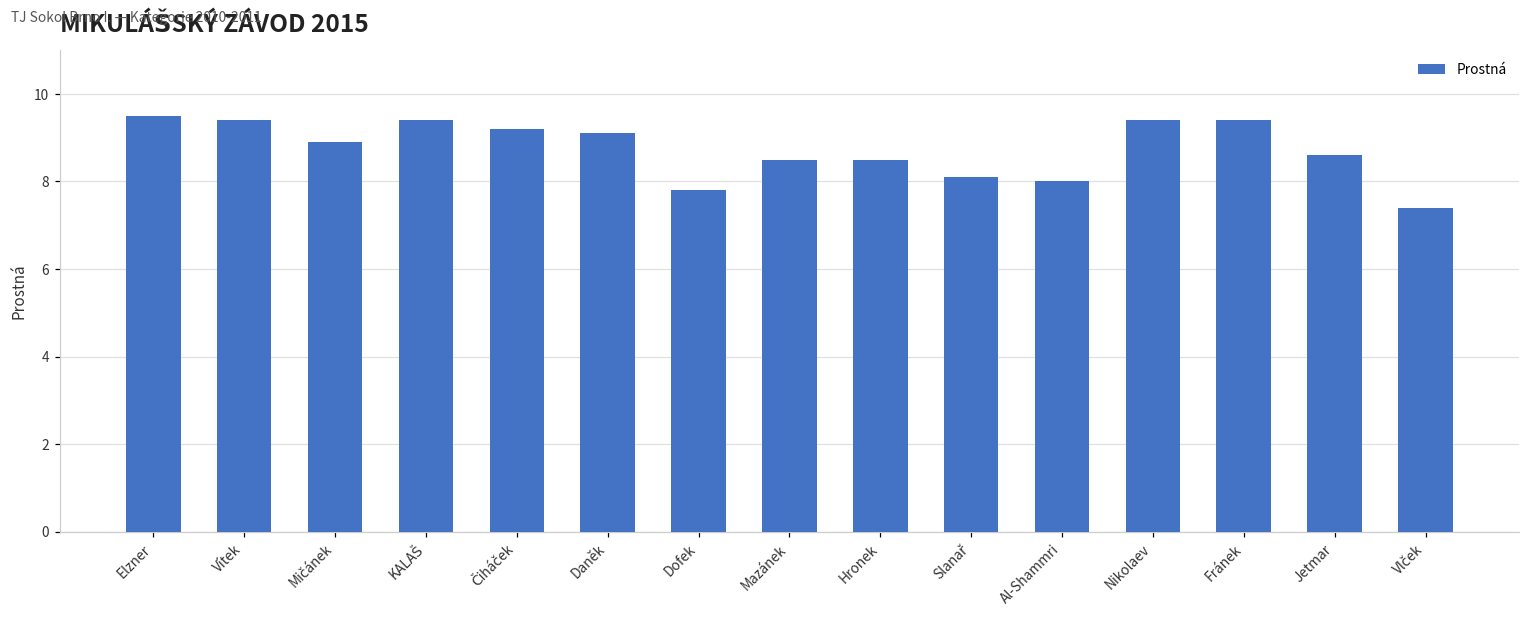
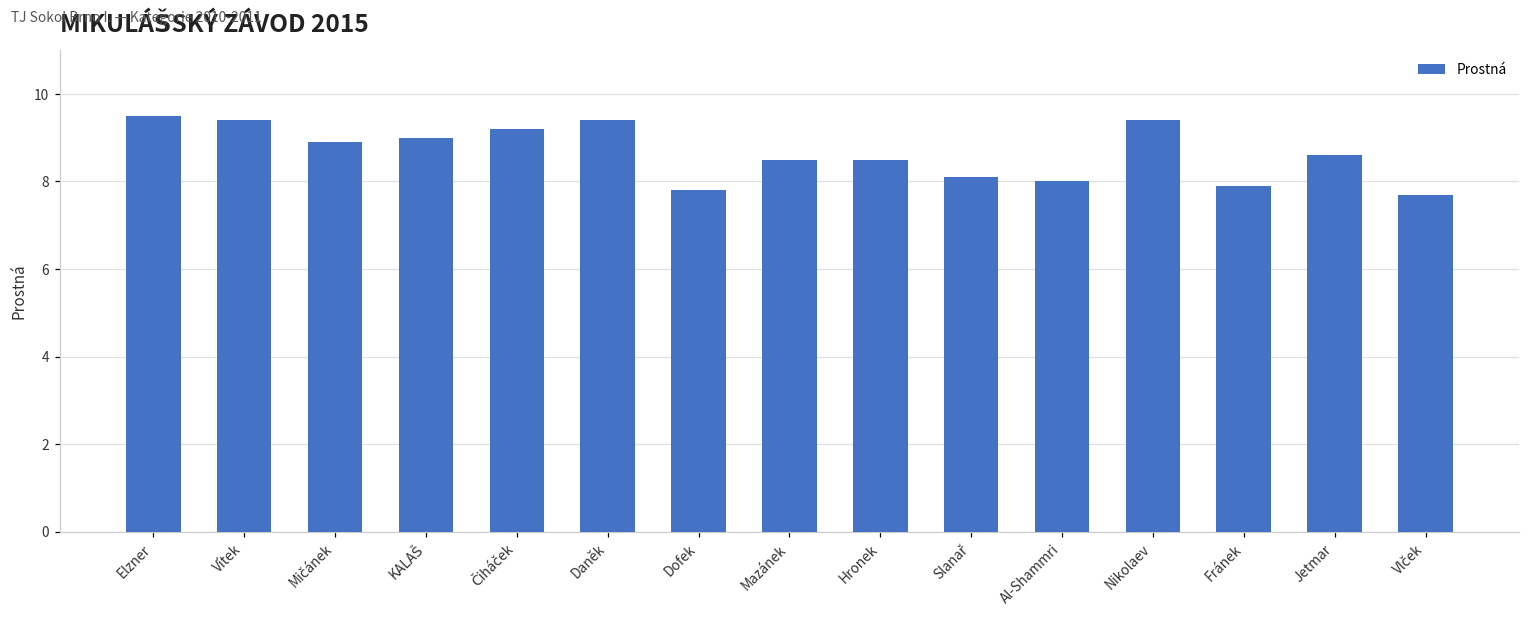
KALAŠ: 9.4 -> 9.0
Daněk: 9.1 -> 9.4
Fránek: 9.4 -> 7.9
Vlček: 7.4 -> 7.7
